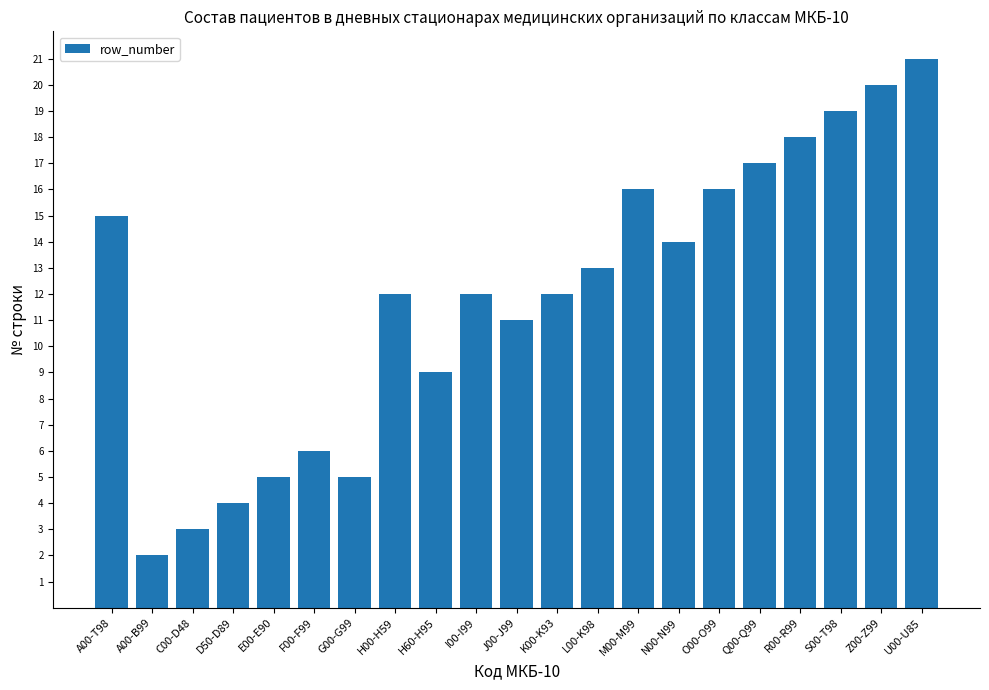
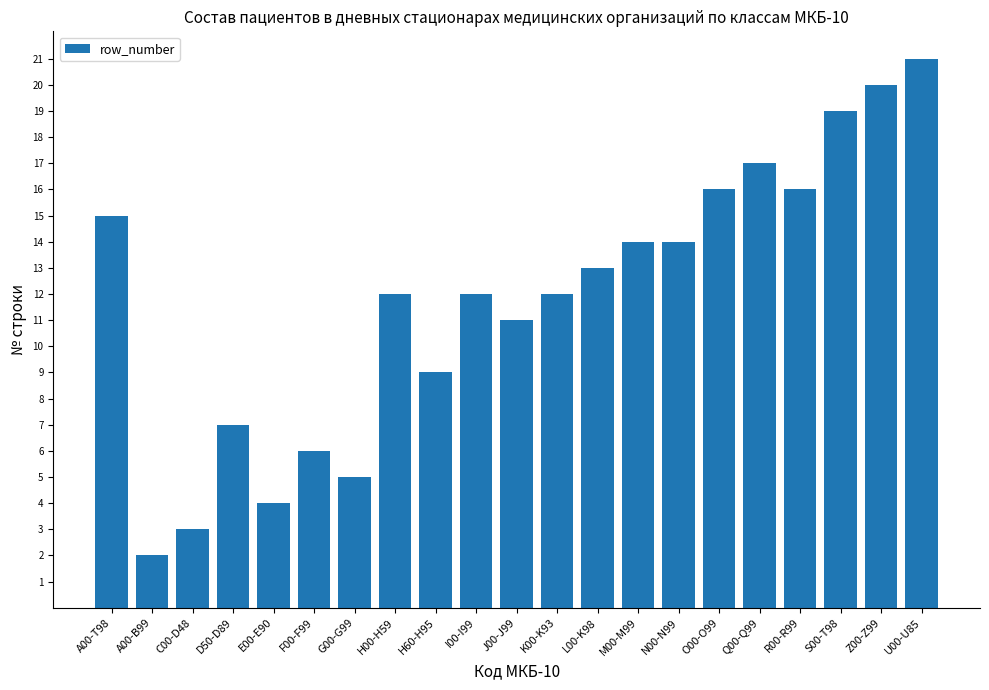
D50-D89: 4 -> 7
E00-E90: 5 -> 4
M00-M99: 16 -> 14
R00-R99: 18 -> 16
